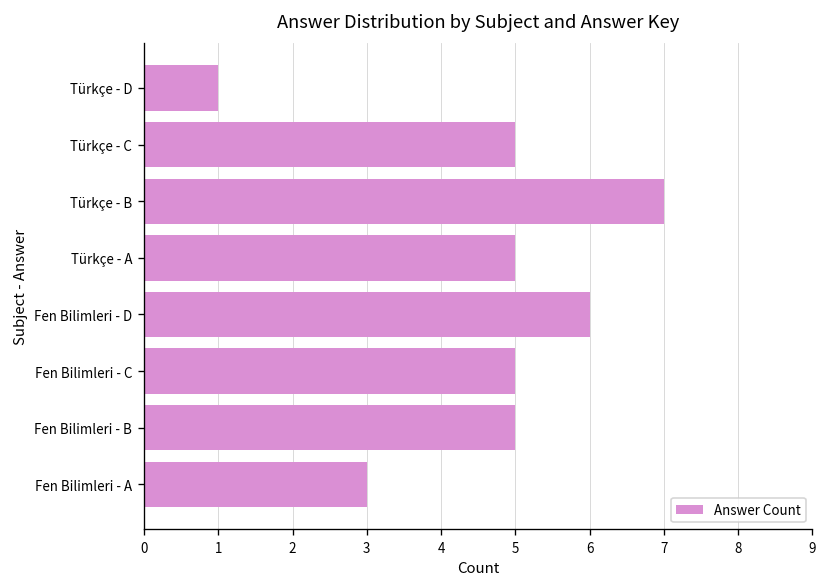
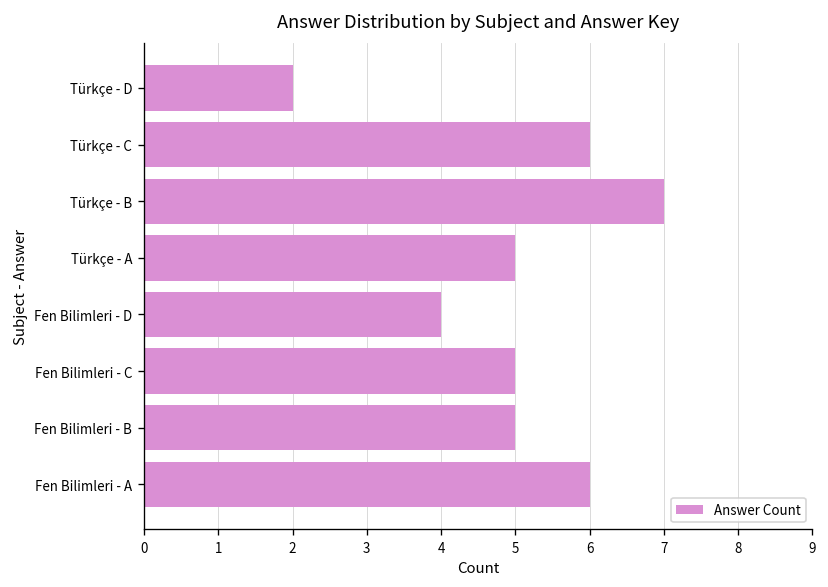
Türkçe - D: 1 -> 2
Türkçe - C: 5 -> 6
Fen Bilimleri - D: 6 -> 4
Fen Bilimleri - A: 3 -> 6
